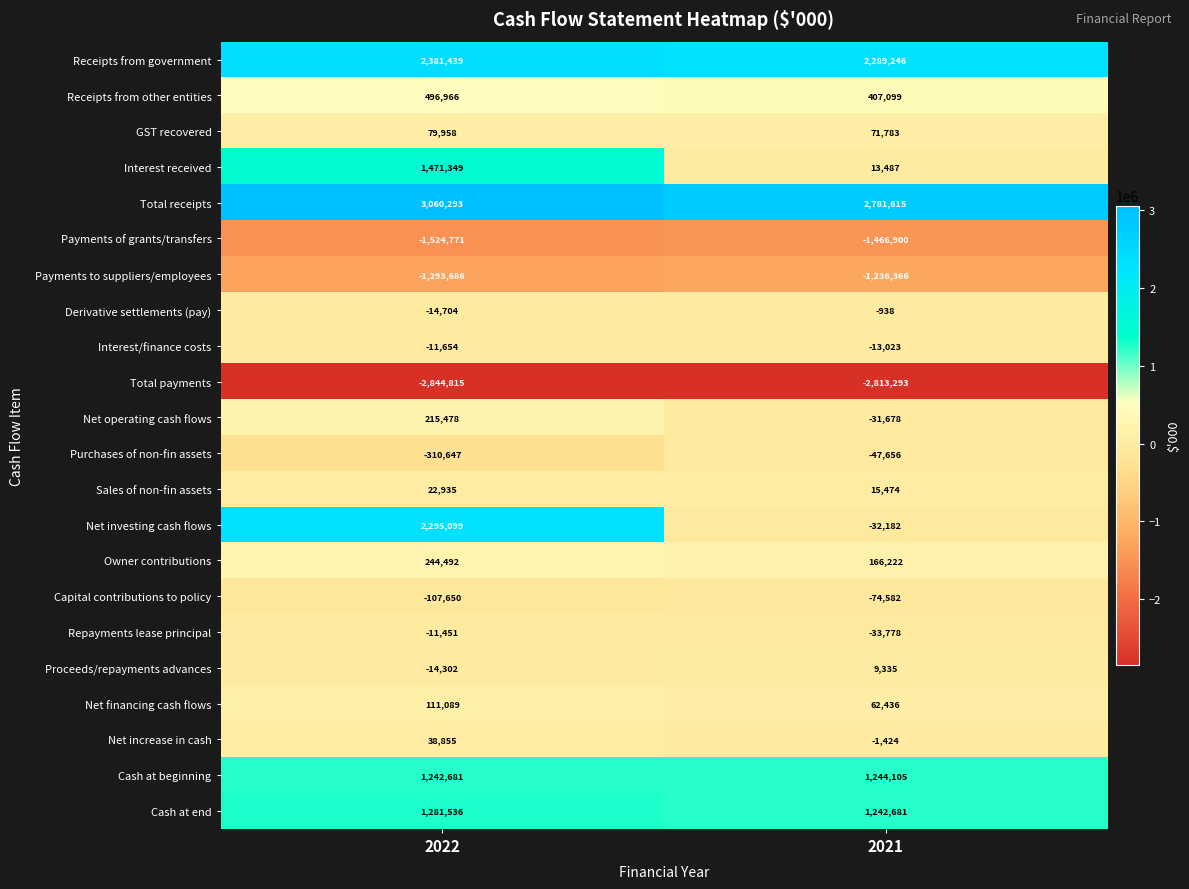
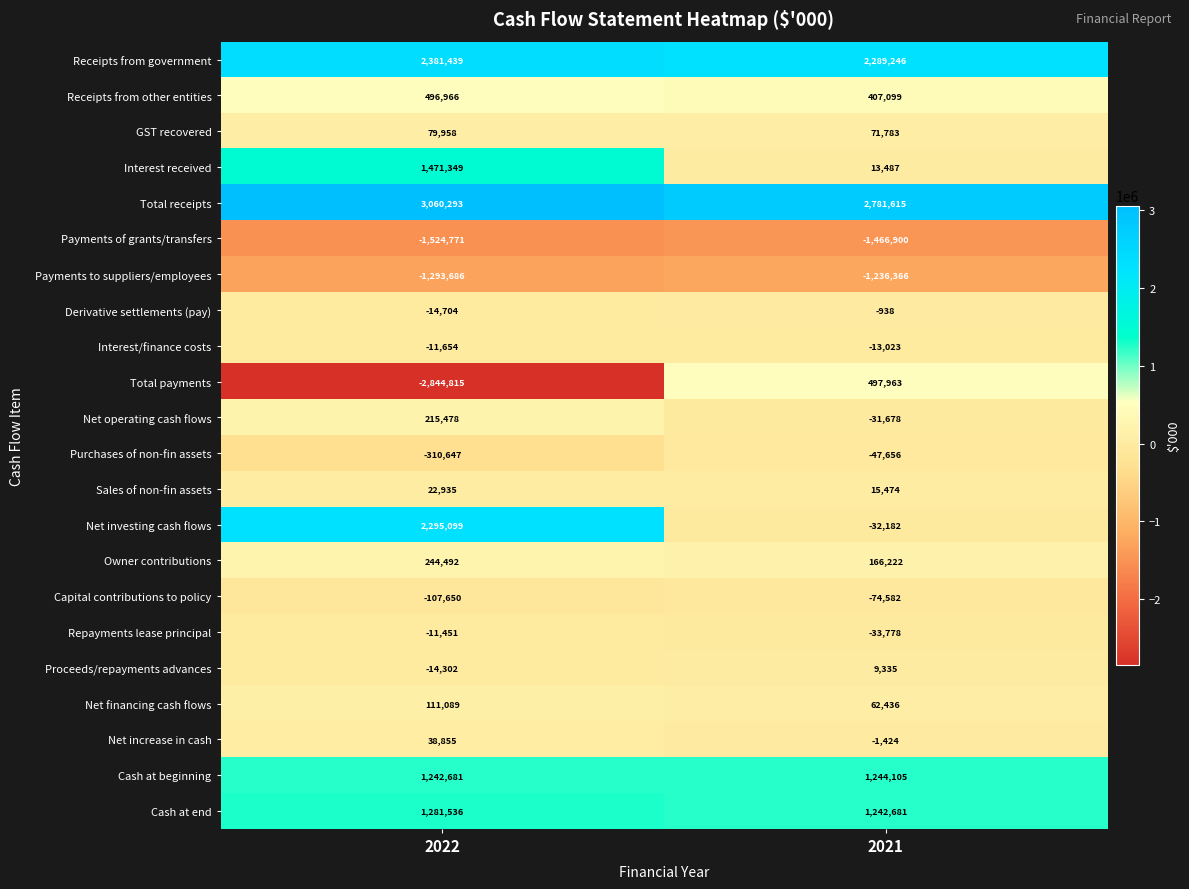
Total payments, 2021: -2,813,293 -> 497,963
